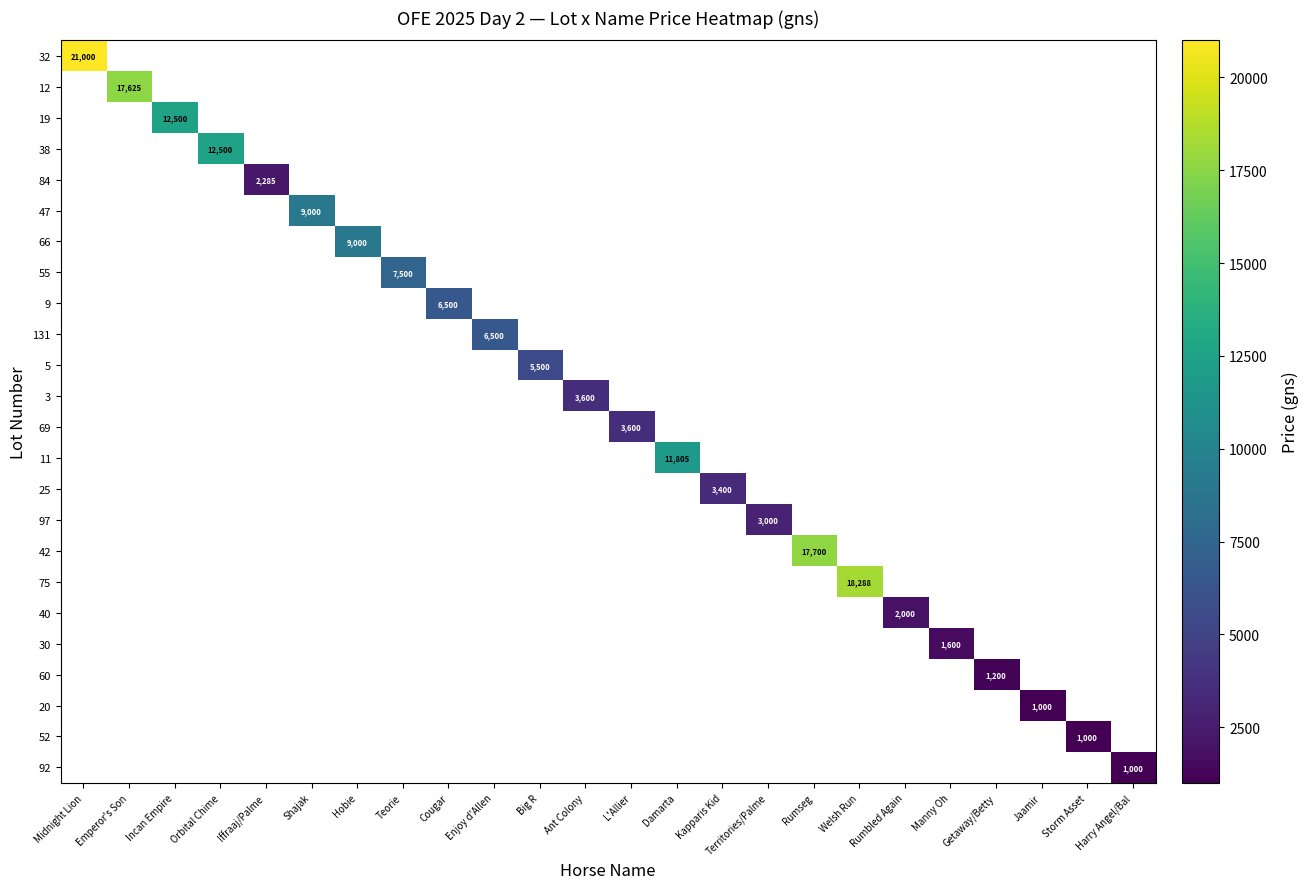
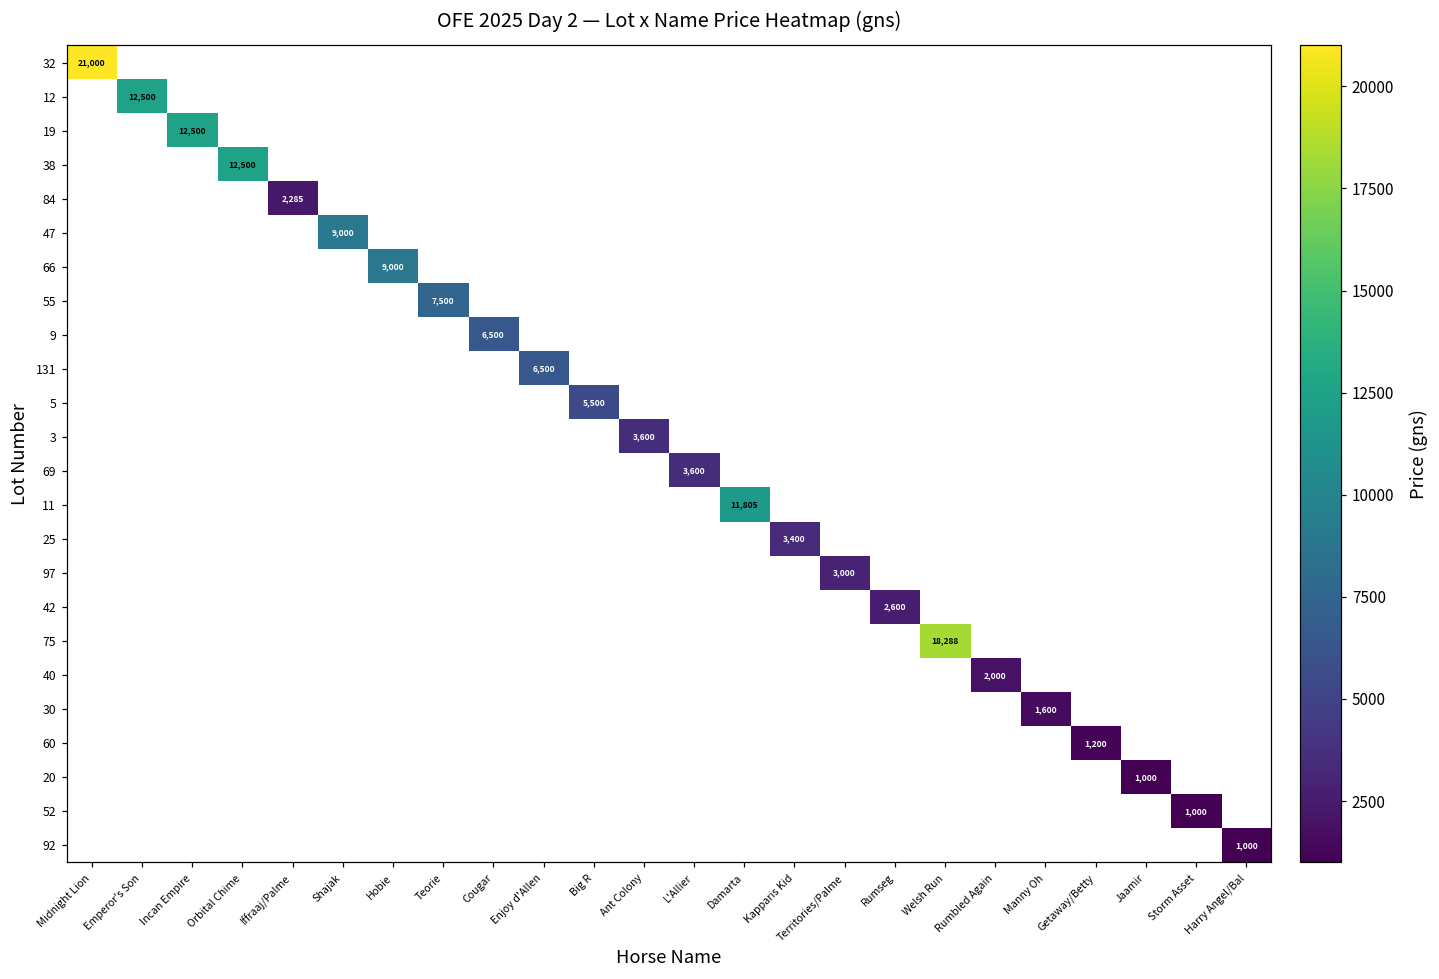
12, Emperor's Son: 17,625 -> 12,500
42, Rumseg: 17,700 -> 2,600
